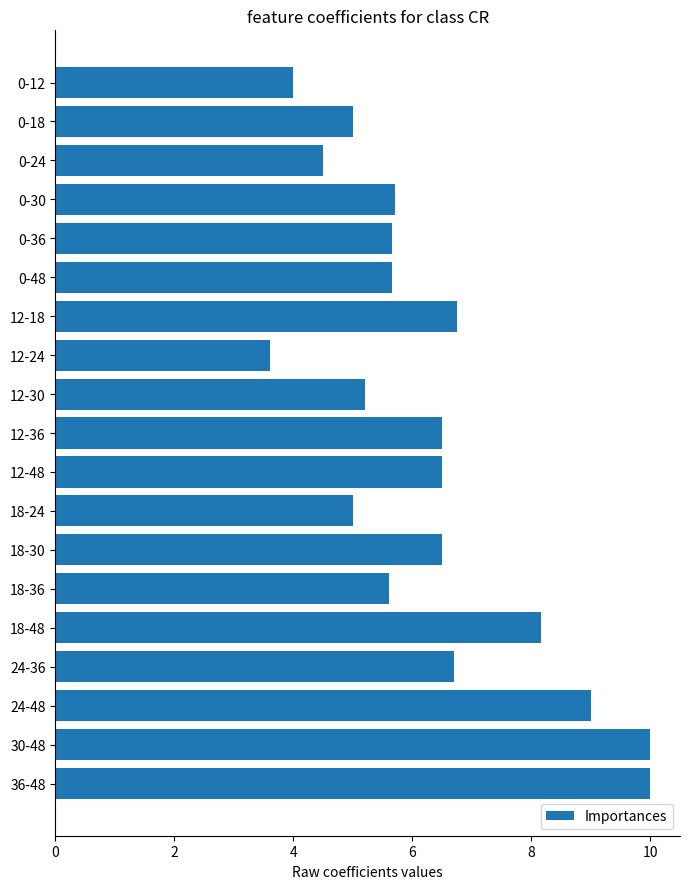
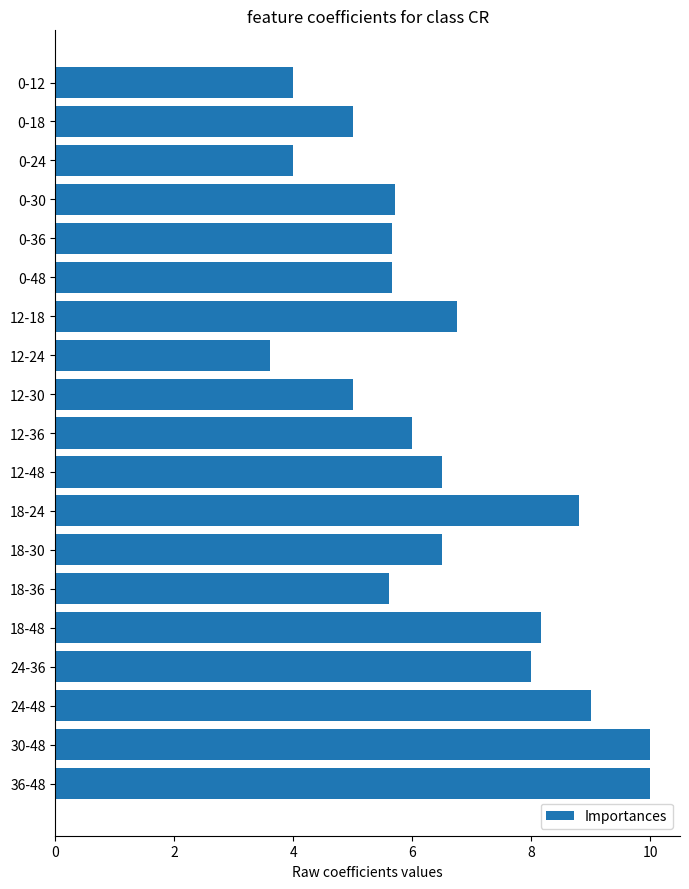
0-24: 4.5 -> 4.0
12-30: 5.2 -> 5.0
12-36: 6.5 -> 6.0
18-24: 5.0 -> 8.8
24-36: 6.7 -> 8.0
